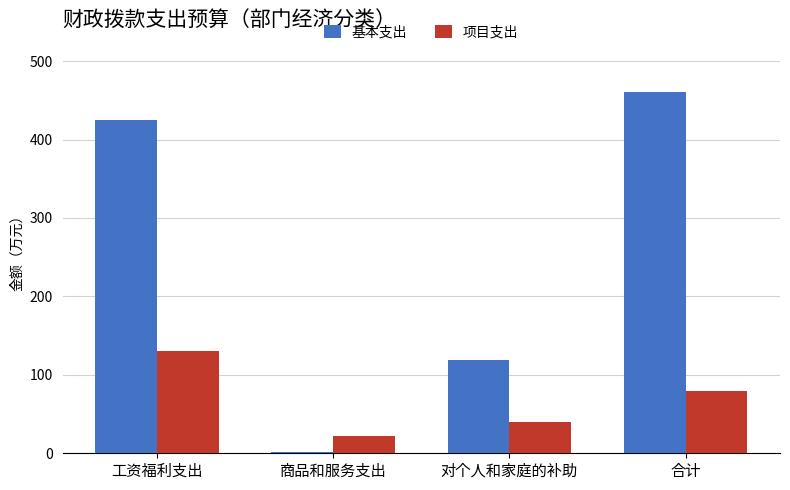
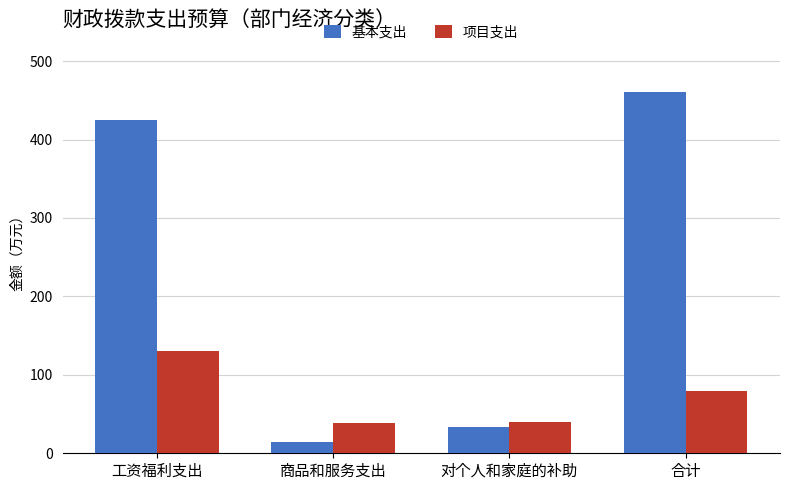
基本支出, 商品和服务支出: 0 -> 10
项目支出, 商品和服务支出: 20 -> 40
基本支出, 对个人和家庭的补助: 120 -> 30
